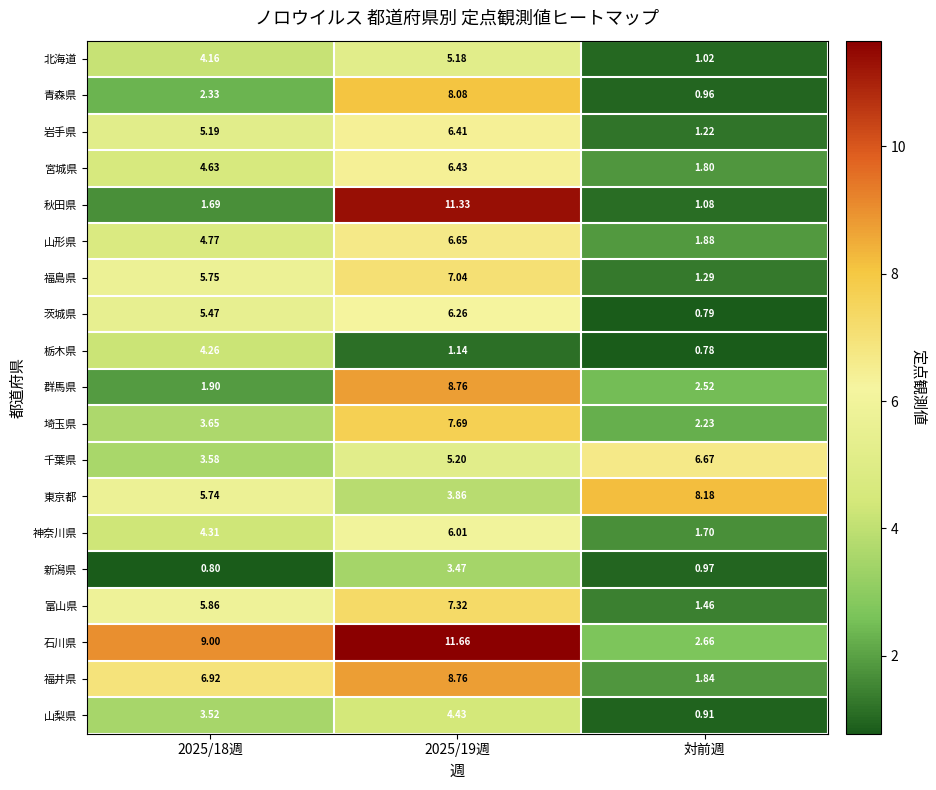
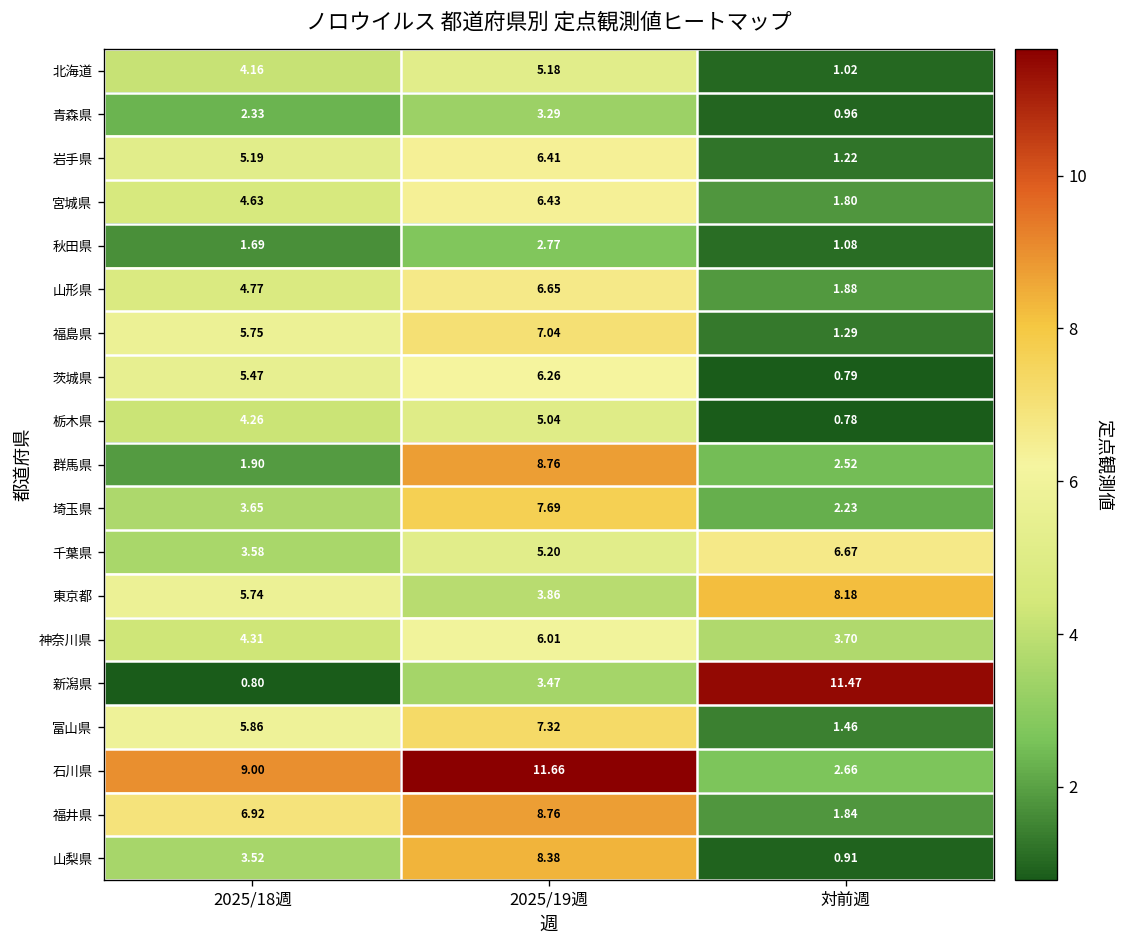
青森県, 2025/19週: 8.08 -> 3.29
秋田県, 2025/19週: 11.33 -> 2.77
栃木県, 2025/19週: 1.14 -> 5.04
神奈川県, 対前週: 1.70 -> 3.70
新潟県, 対前週: 0.97 -> 11.47
山梨県, 2025/19週: 4.43 -> 8.38
